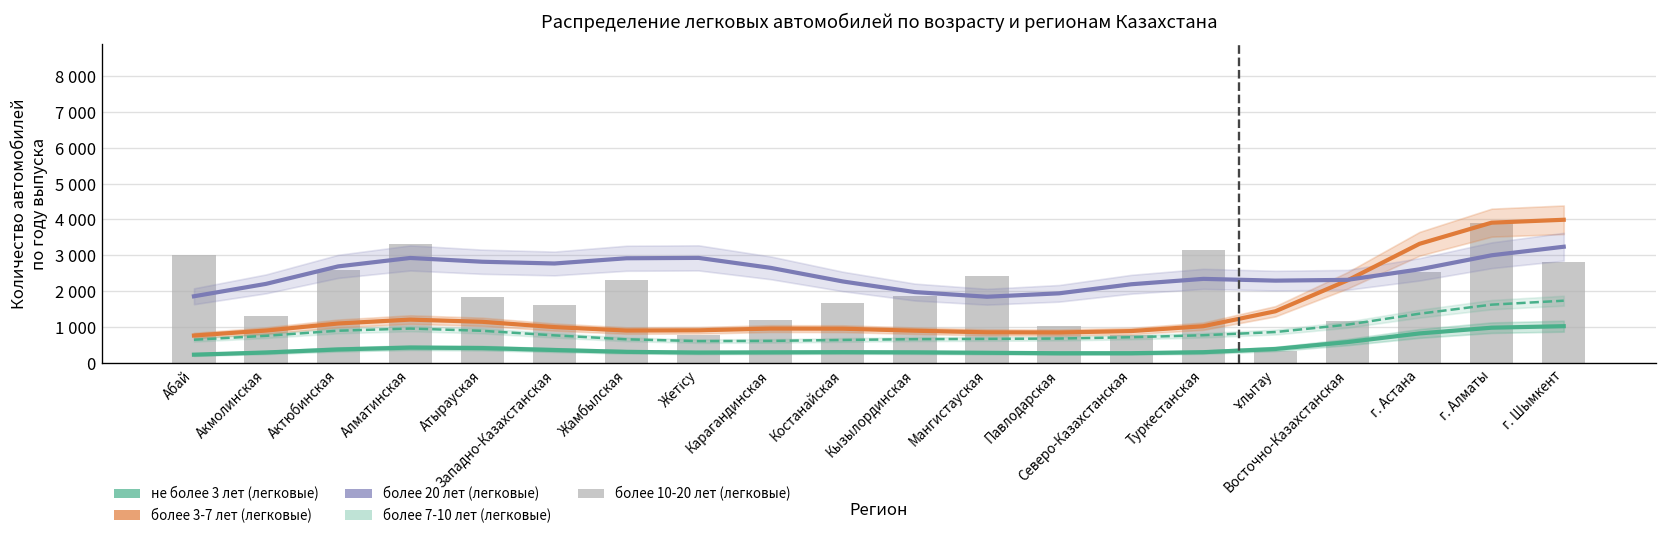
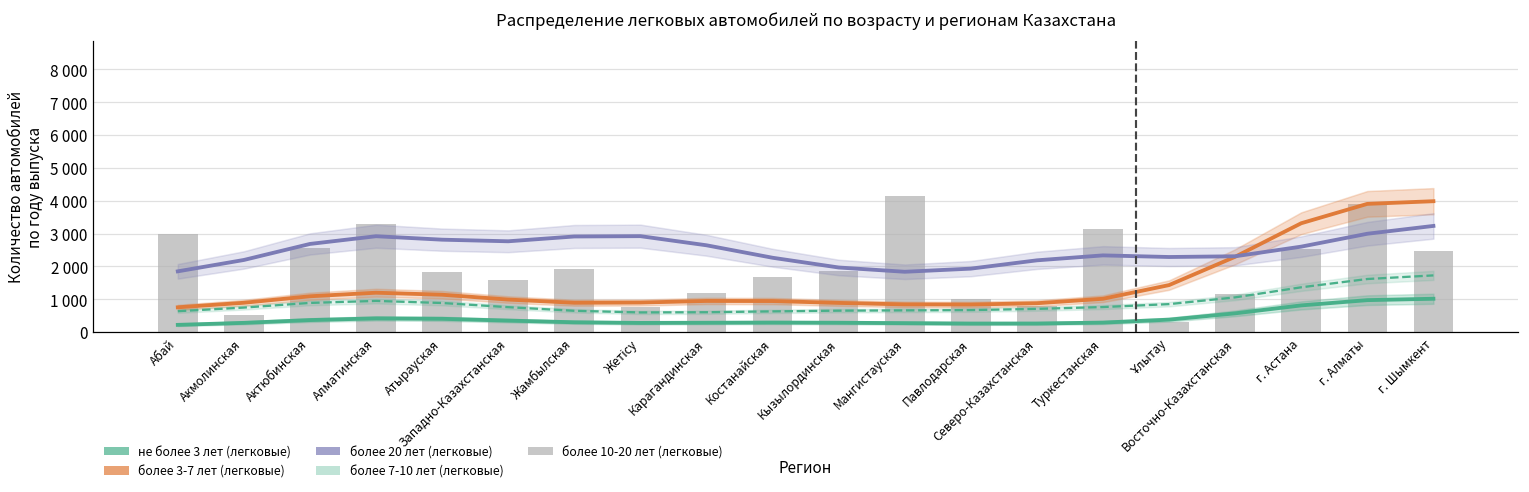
более 10-20 лет (легковые), Акмолинская: 1300 -> 500
более 10-20 лет (легковые), Жамбылская: 2300 -> 1900
более 10-20 лет (легковые), Мангистауская: 2400 -> 4100
более 10-20 лет (легковые), г. Шымкент: 2800 -> 2500
